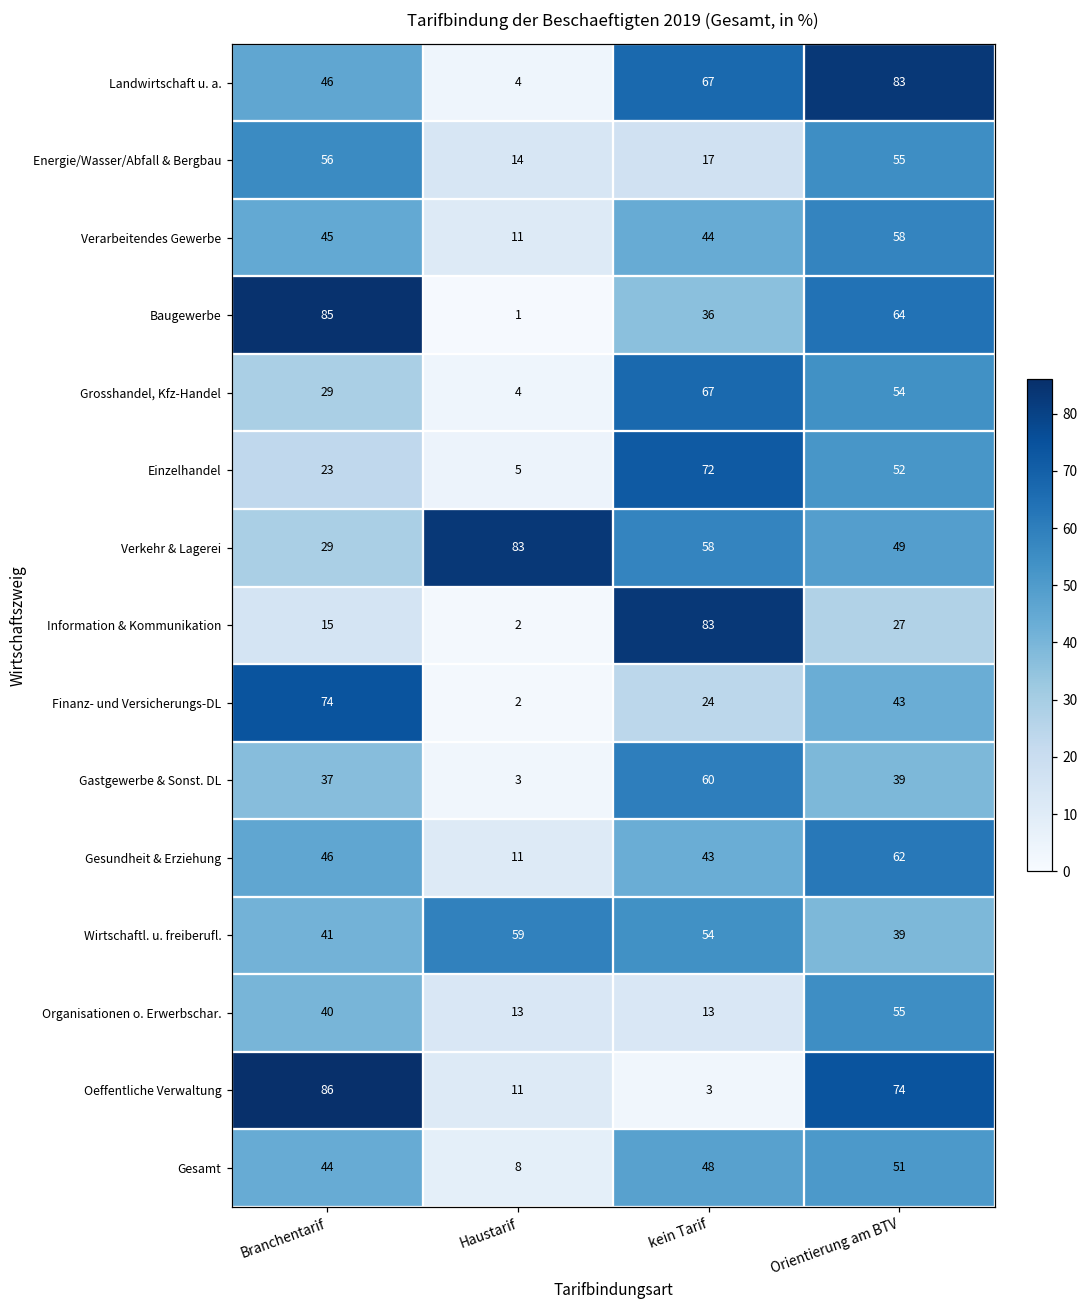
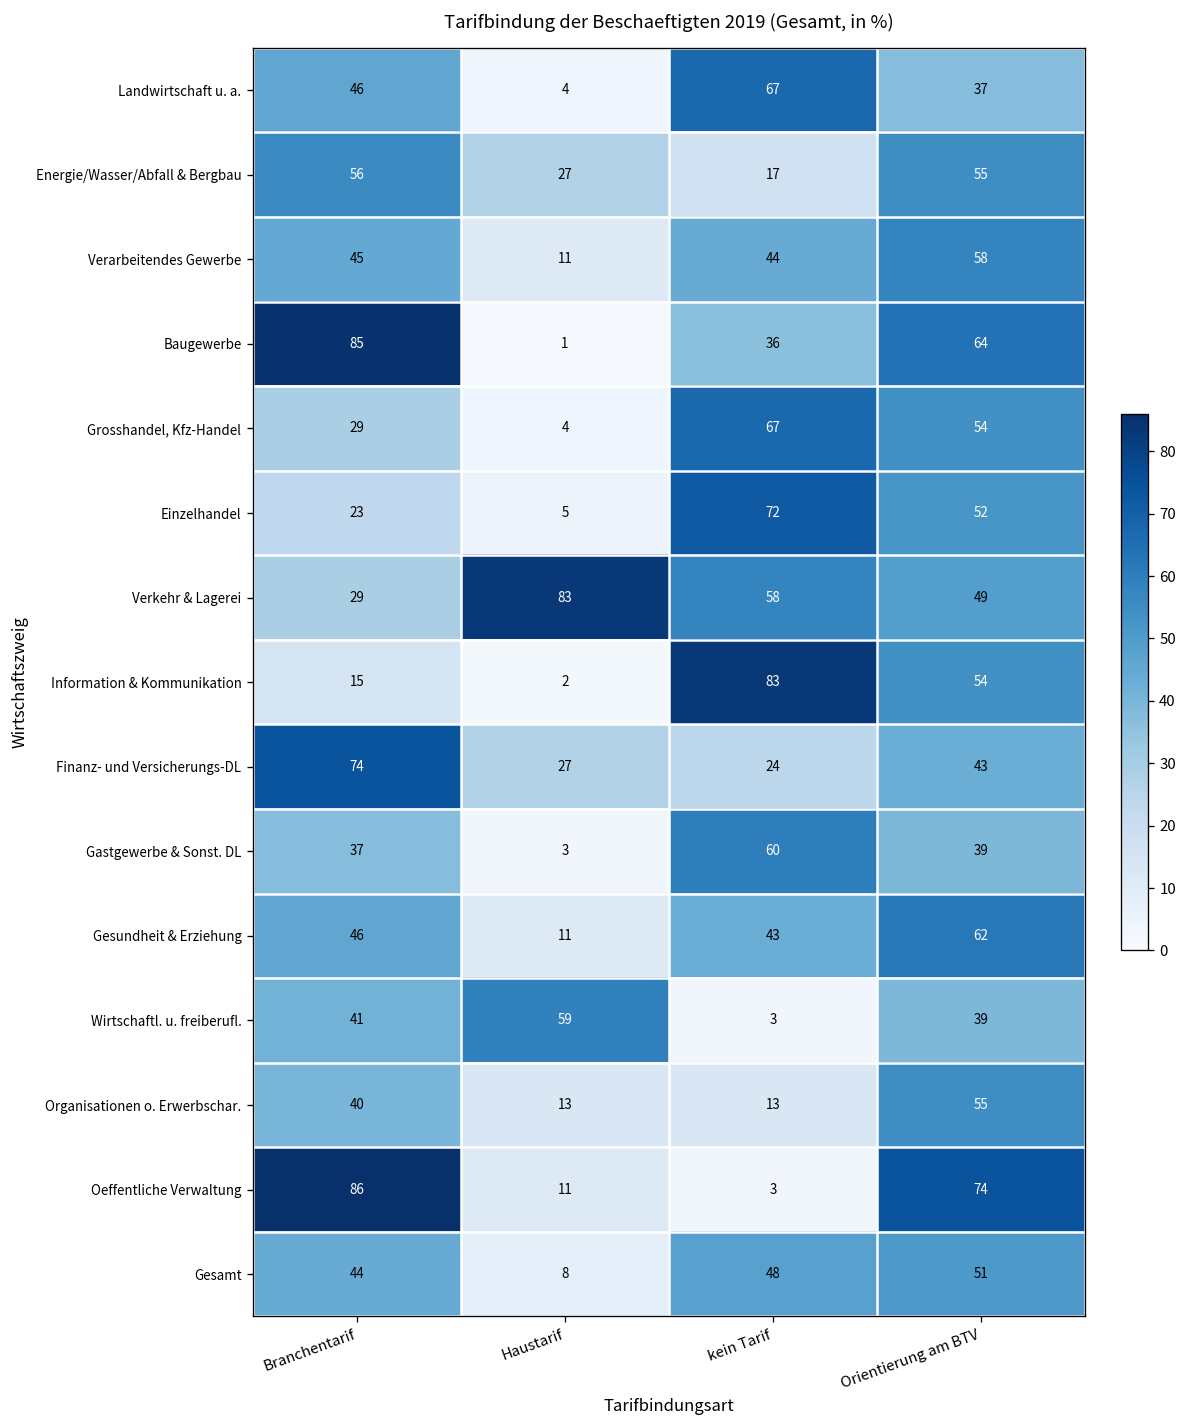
Landwirtschaft u. a., Orientierung am BTV: 83 -> 37
Energie/Wasser/Abfall & Bergbau, Haustarif: 14 -> 27
Information & Kommunikation, Orientierung am BTV: 27 -> 54
Finanz- und Versicherungs-DL, Haustarif: 2 -> 27
Wirtschaftl. u. freiberufl., kein Tarif: 54 -> 3
